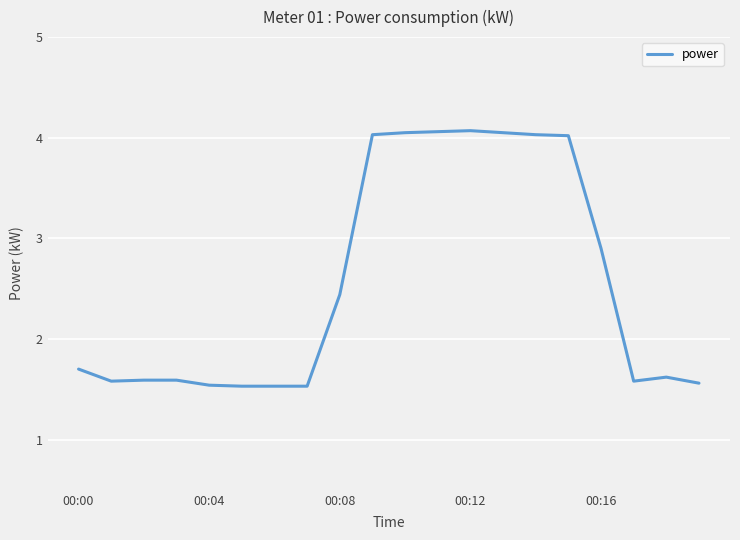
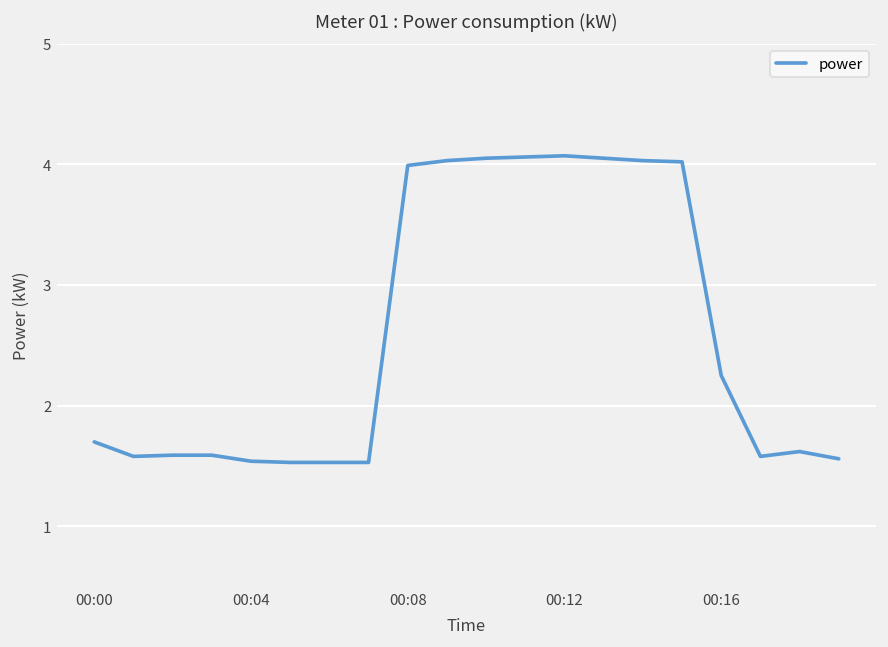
00:08: 2.44 -> 3.99
00:16: 2.90 -> 2.25
